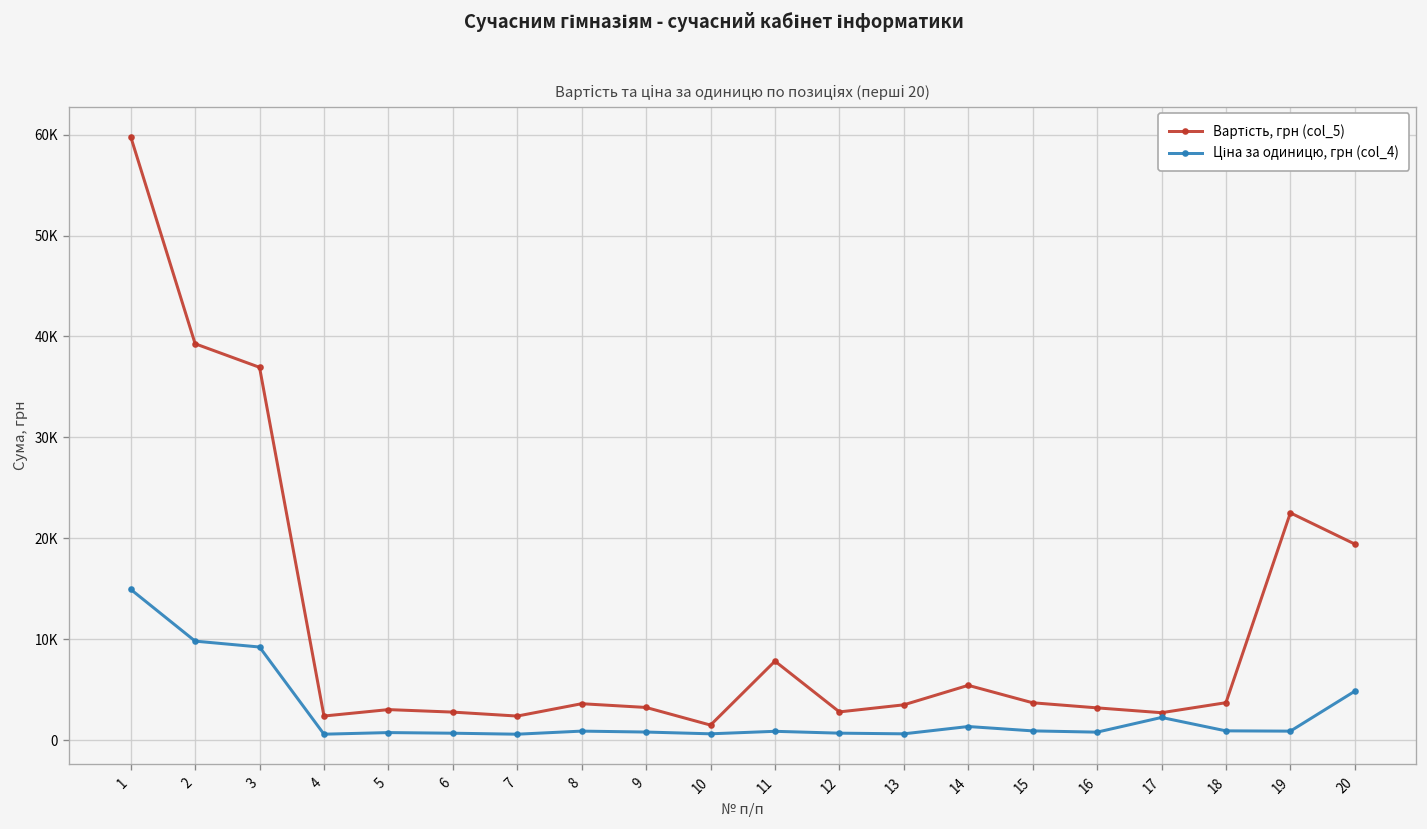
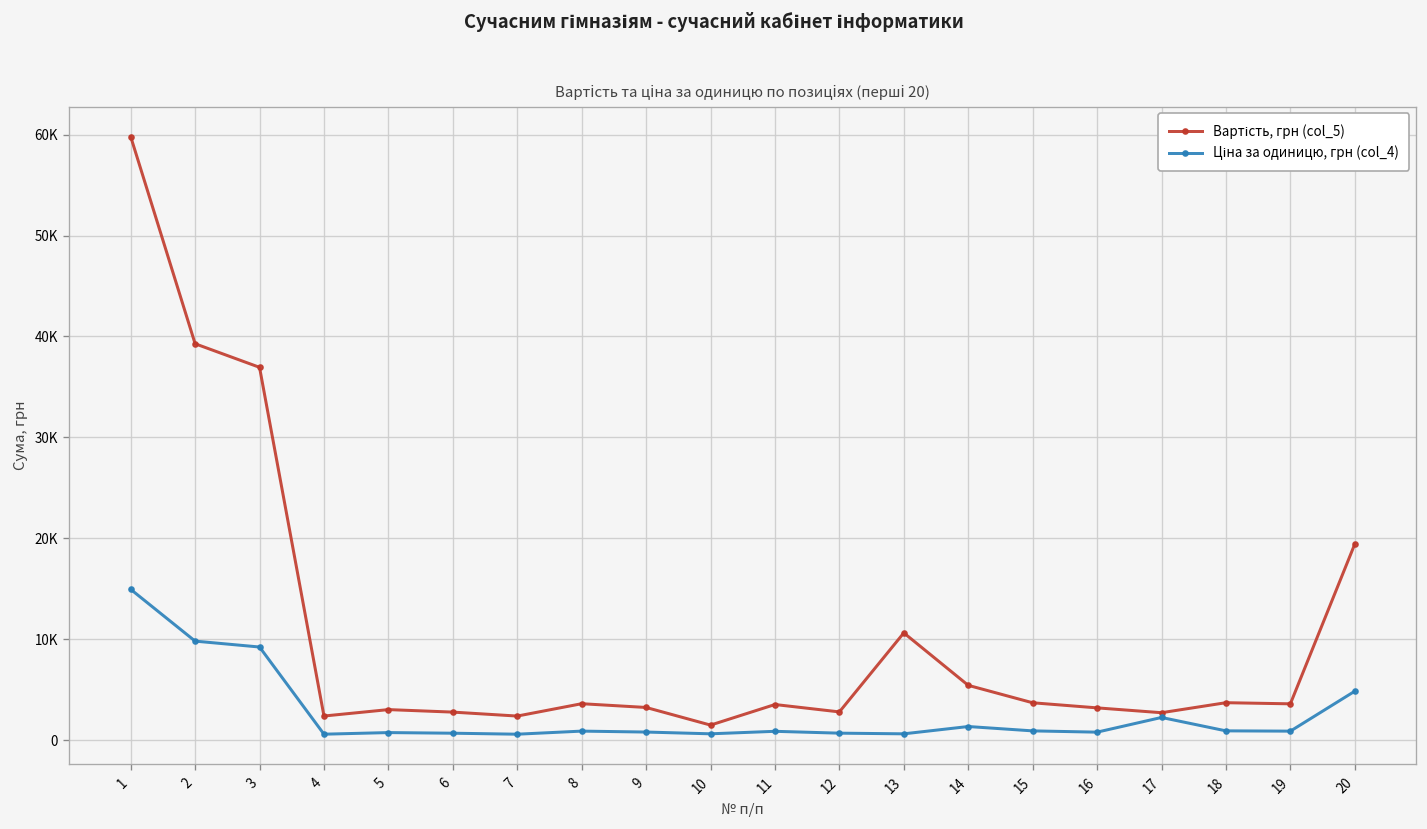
Вартість, грн (col_5), 11: 8000 -> 4000
Вартість, грн (col_5), 13: 4000 -> 11000
Вартість, грн (col_5), 19: 23000 -> 4000
